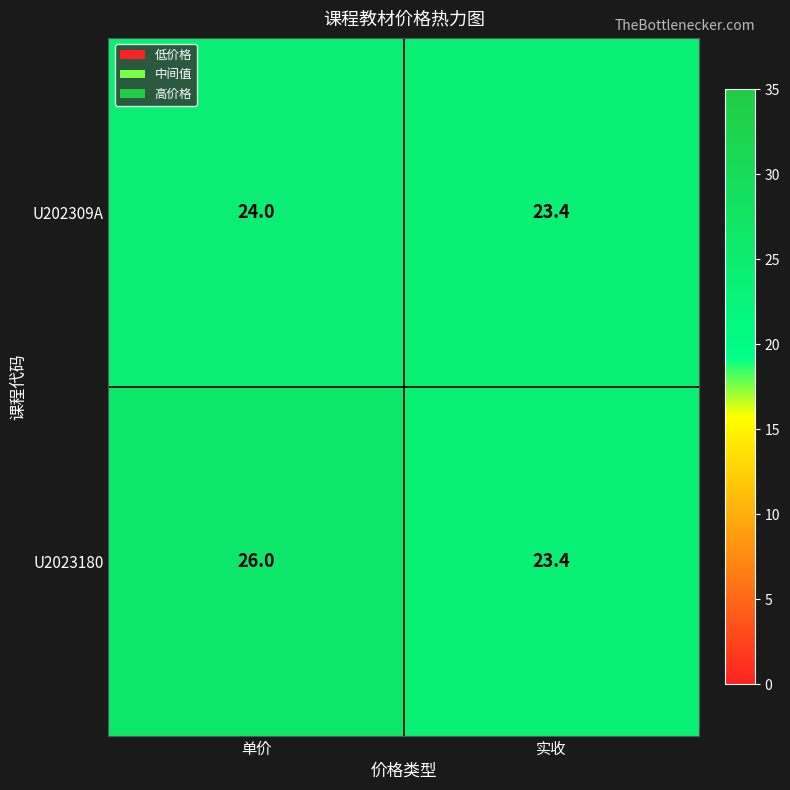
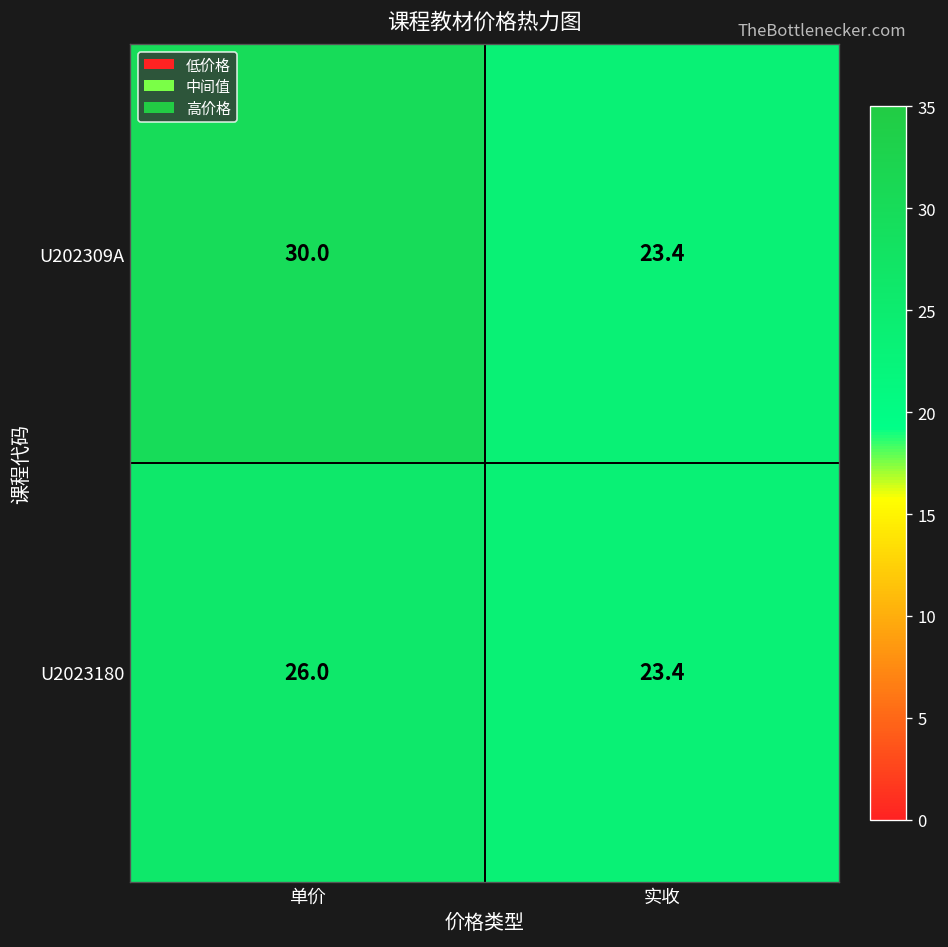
U202309A, 单价: 24.0 -> 30.0
